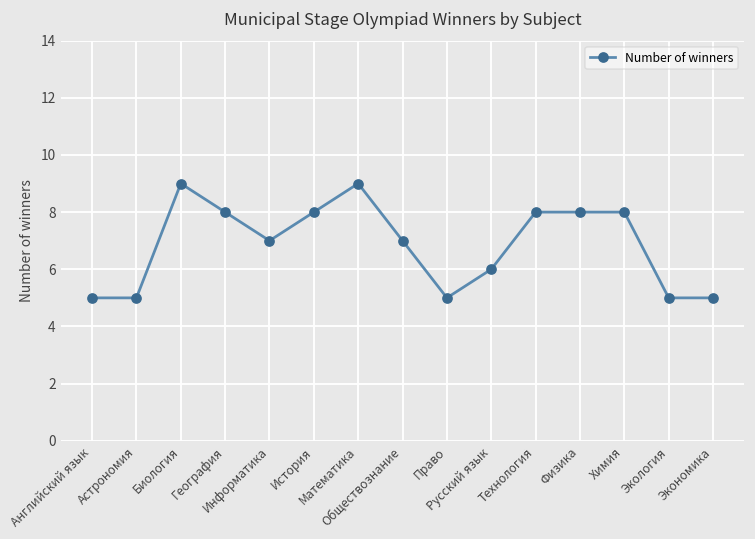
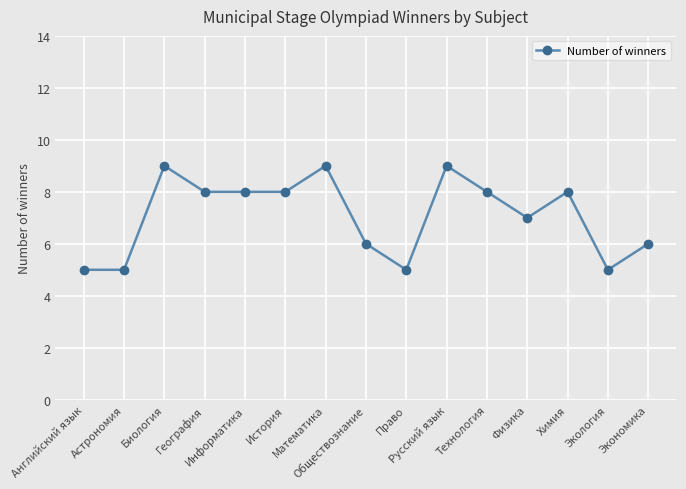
Информатика: 7 -> 8
Обществознание: 7 -> 6
Русский язык: 6 -> 9
Физика: 8 -> 7
Экономика: 5 -> 6
